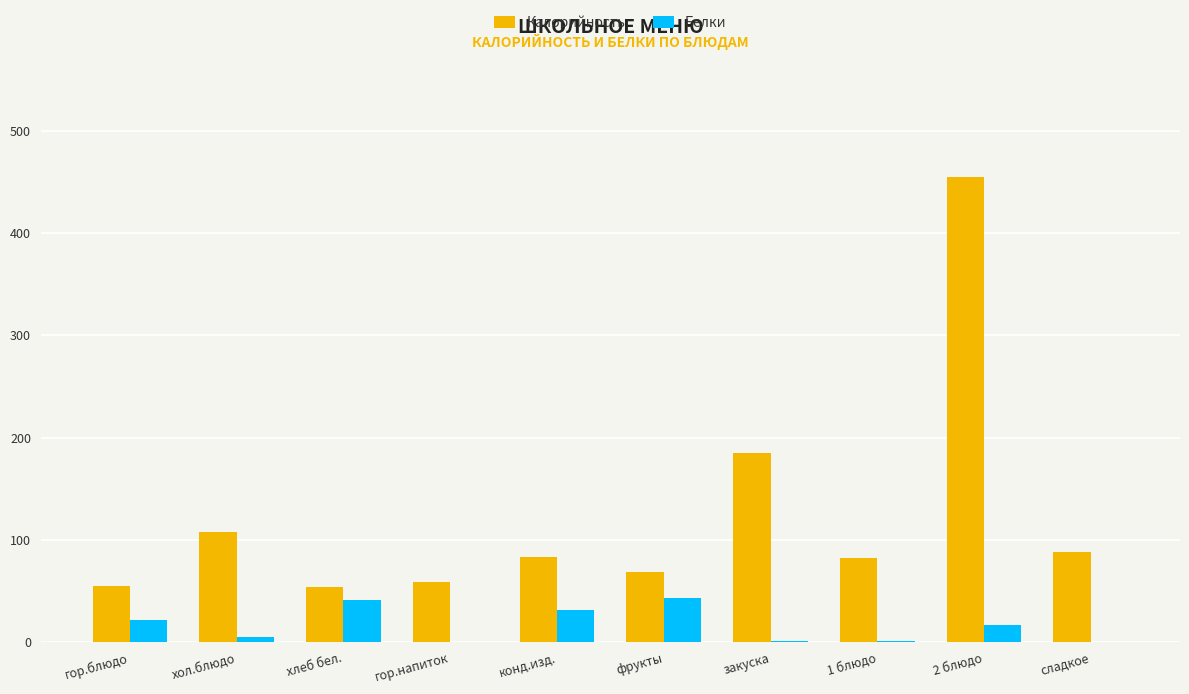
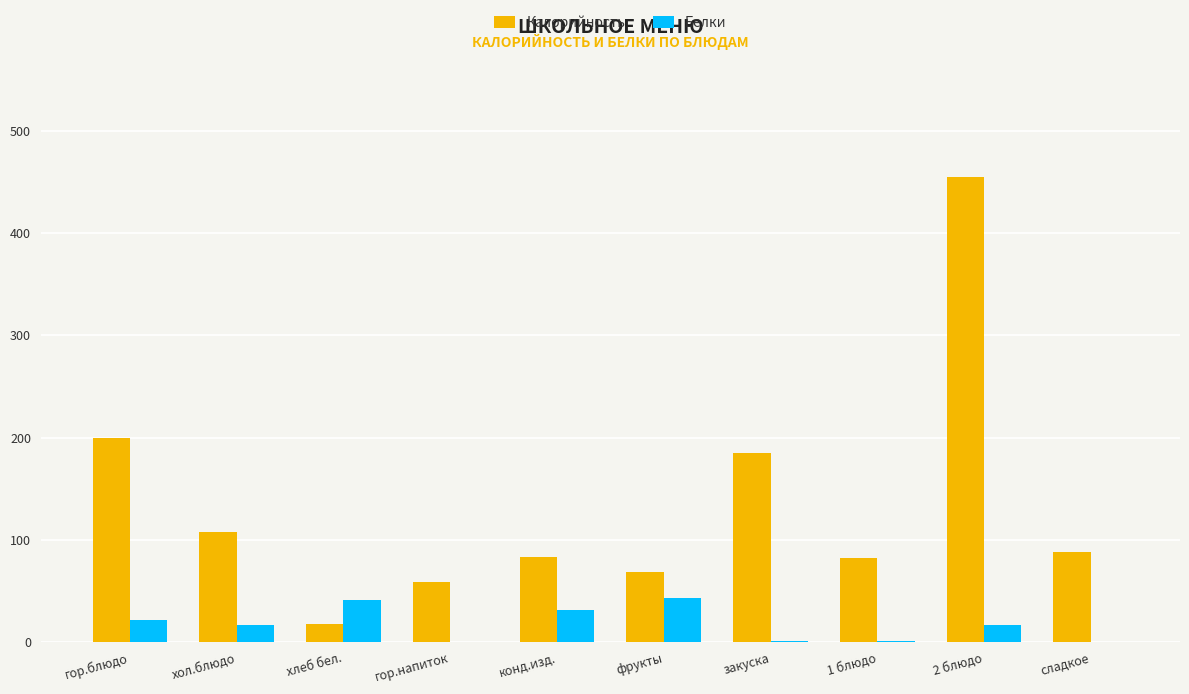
Калорийность, гор.блюдо: 55 -> 199
Белки, хол.блюдо: 5 -> 17
Калорийность, хлеб бел.: 54 -> 18
